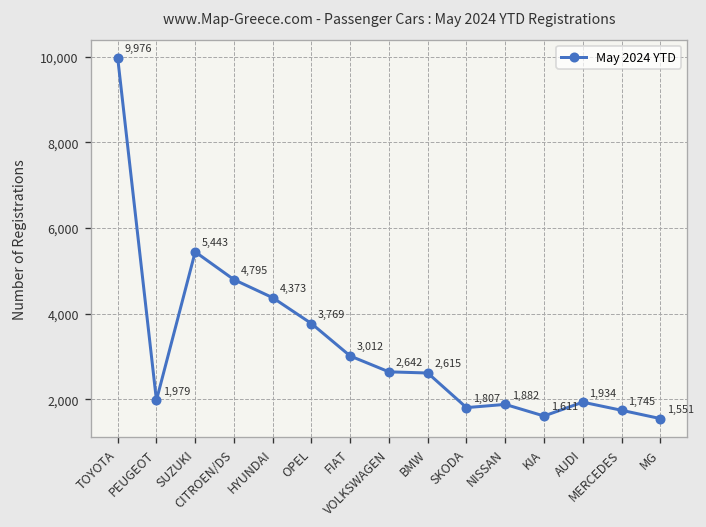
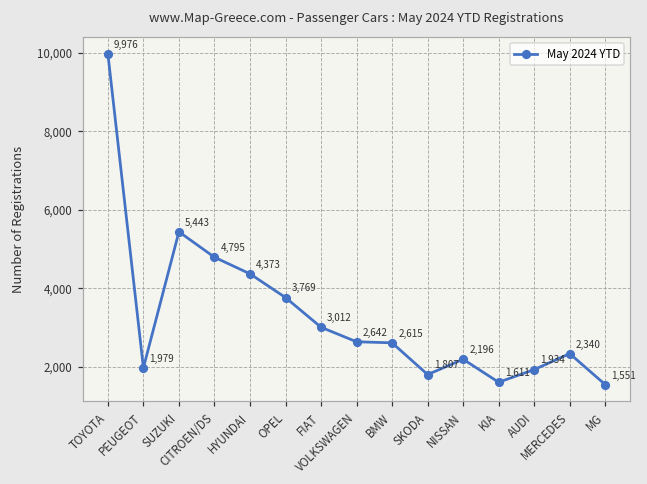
NISSAN: 1,882 -> 2,196
MERCEDES: 1,745 -> 2,340
